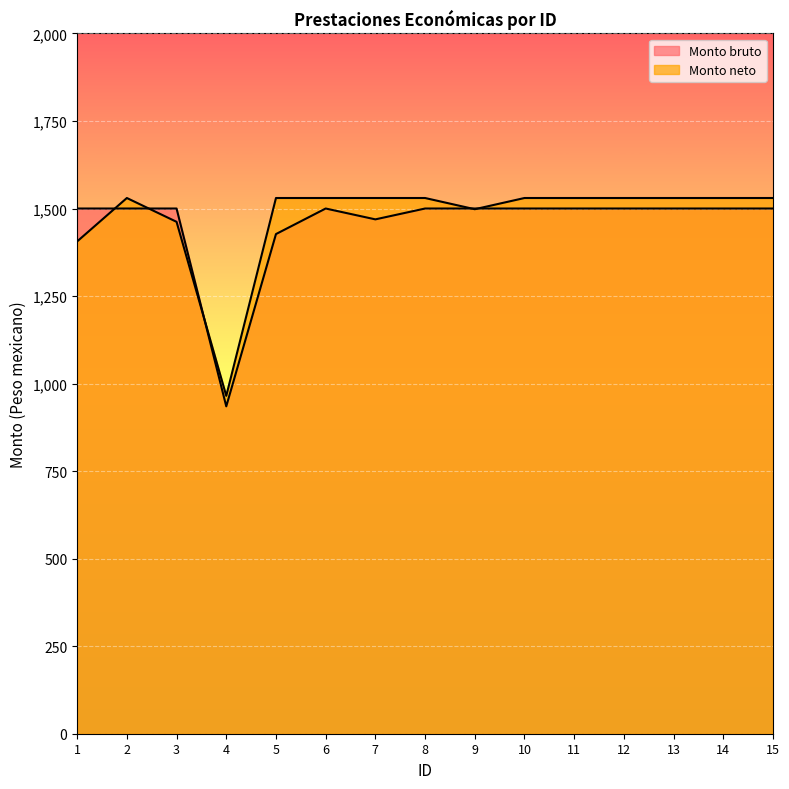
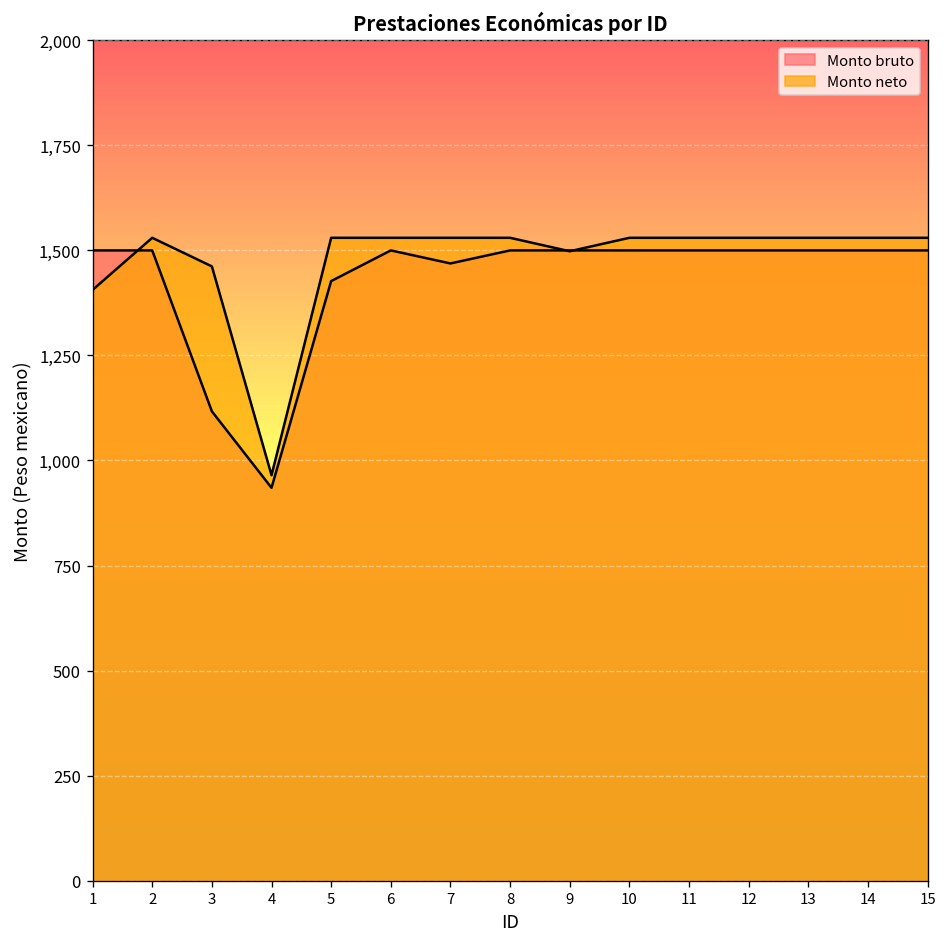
Monto bruto, 3: 1,500 -> 1,120
